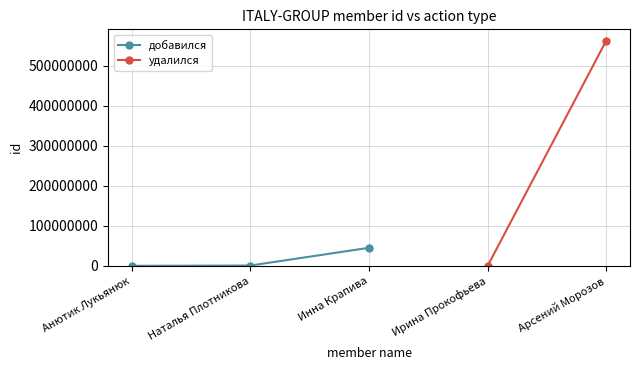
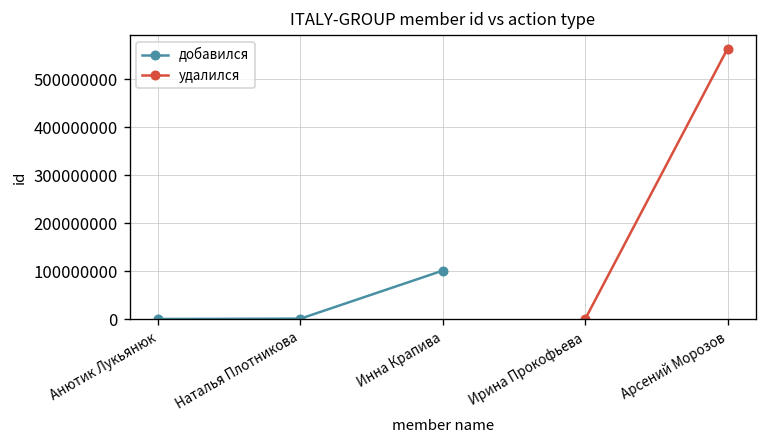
добавился, Инна Крапива: 50000000 -> 100000000
